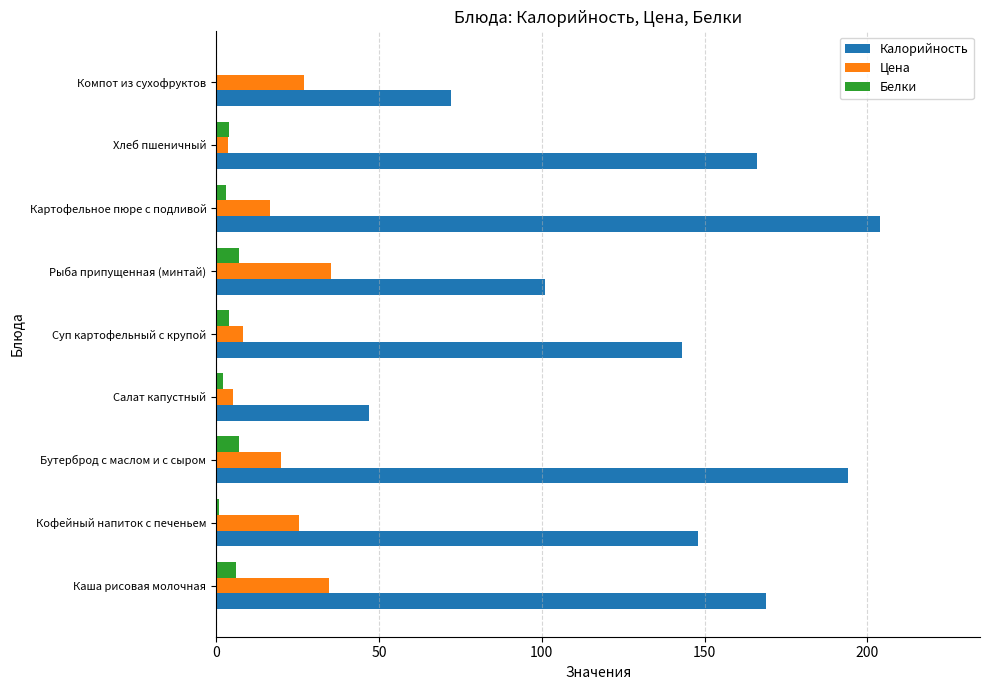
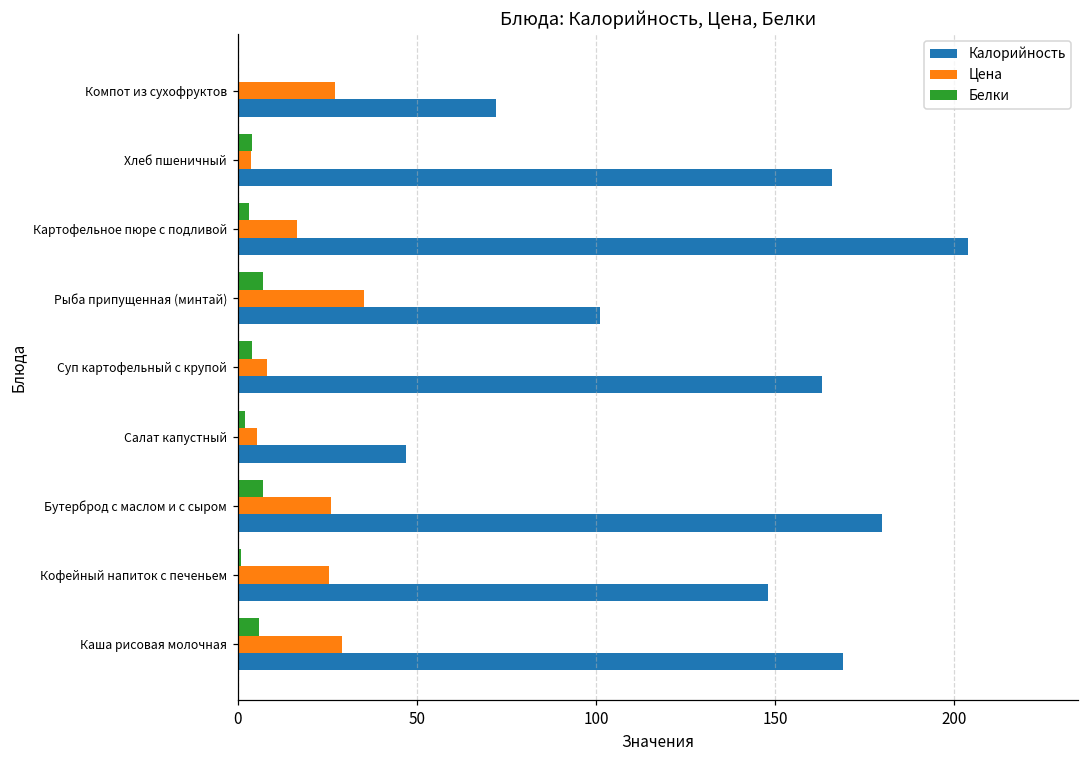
Калорийность, Суп картофельный с крупой: 143 -> 163
Цена, Бутерброд с маслом и с сыром: 20 -> 26
Калорийность, Бутерброд с маслом и с сыром: 194 -> 180
Цена, Каша рисовая молочная: 35 -> 29
